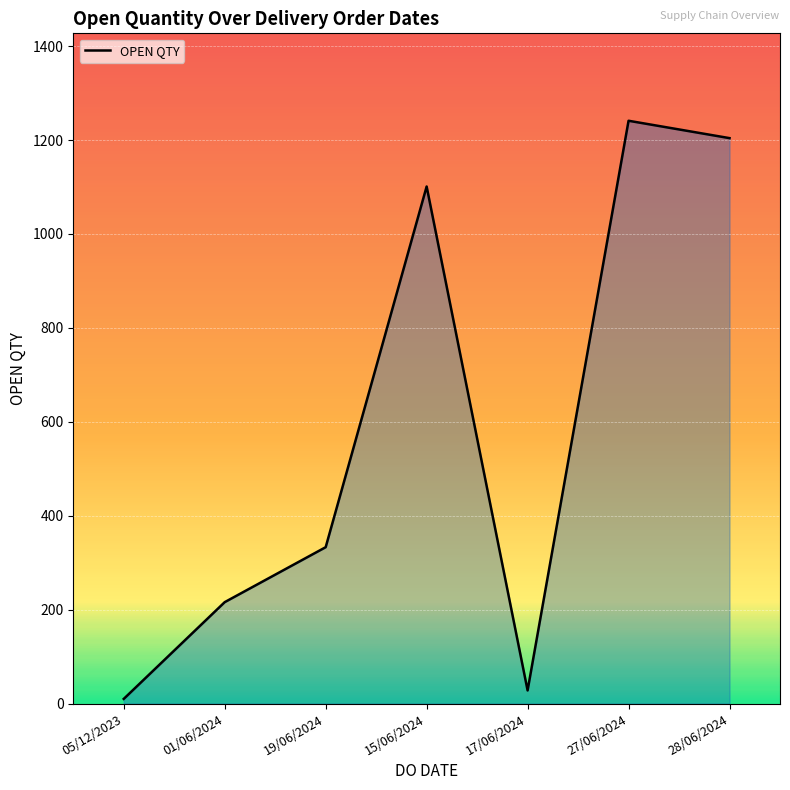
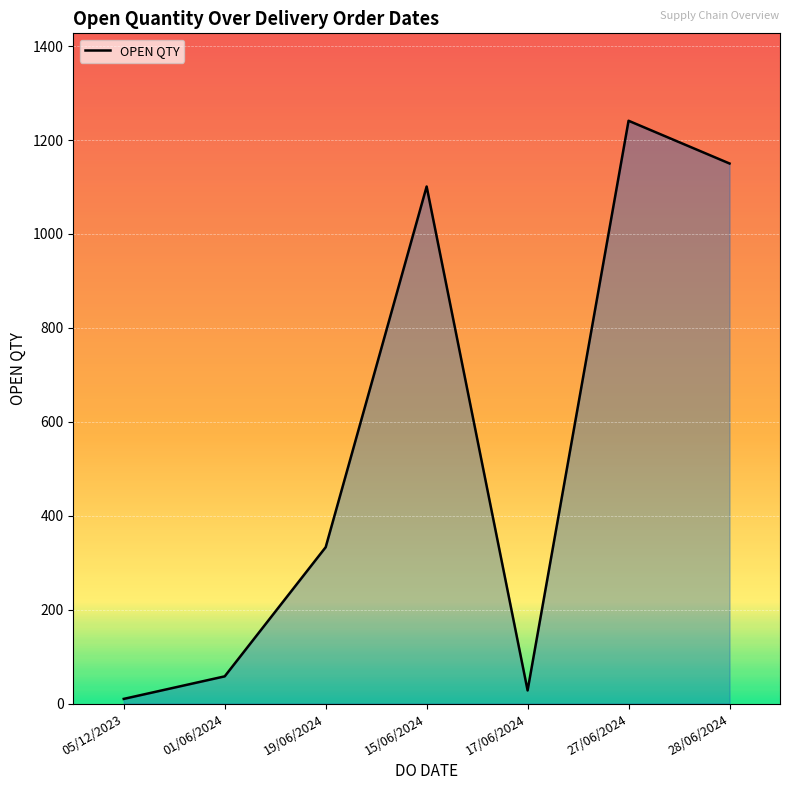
01/06/2024: 220 -> 60
28/06/2024: 1200 -> 1150
